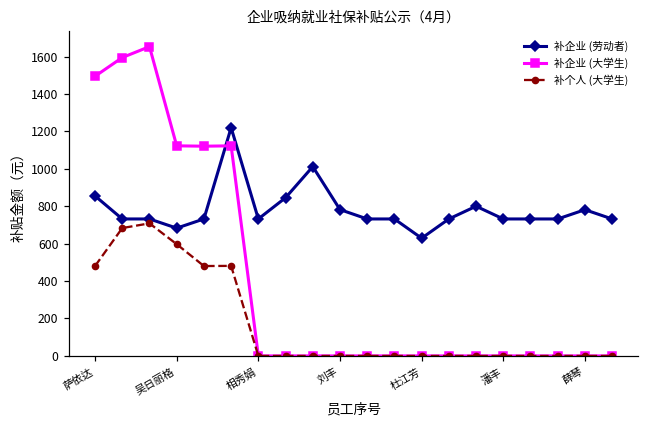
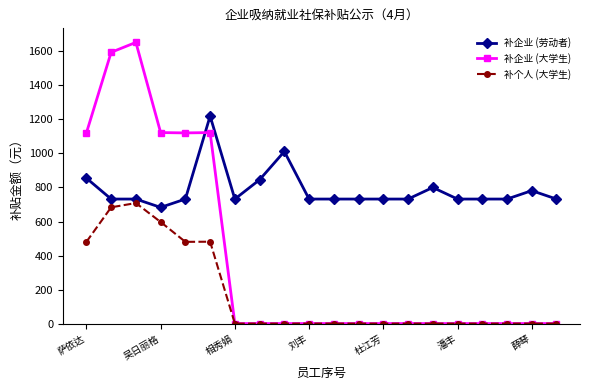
补企业 (大学生), 萨依达: 1490 -> 1120
补企业 (劳动者), 刘丰: 780 -> 730
补企业 (劳动者), 杜江芳: 630 -> 730
